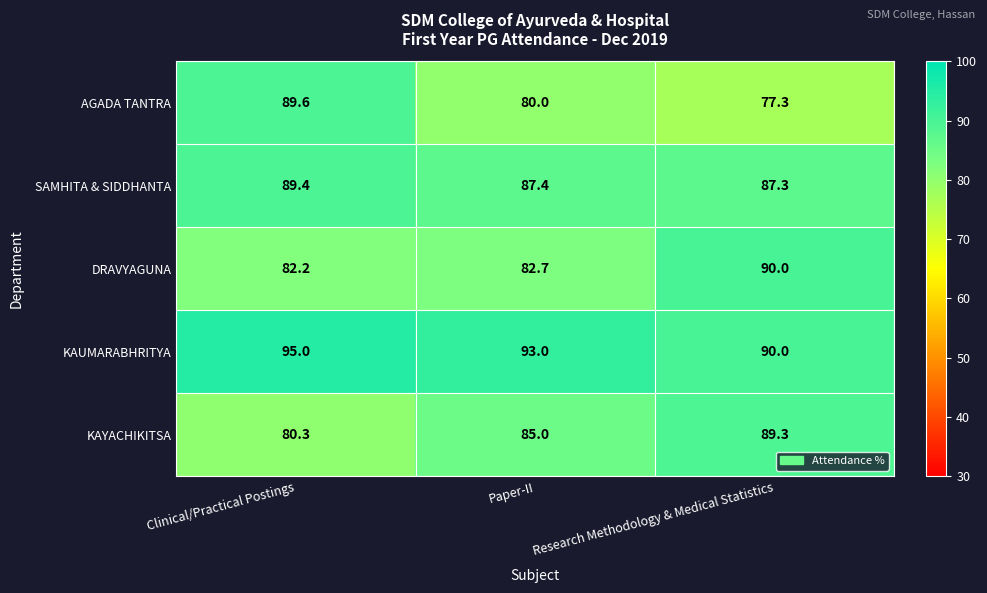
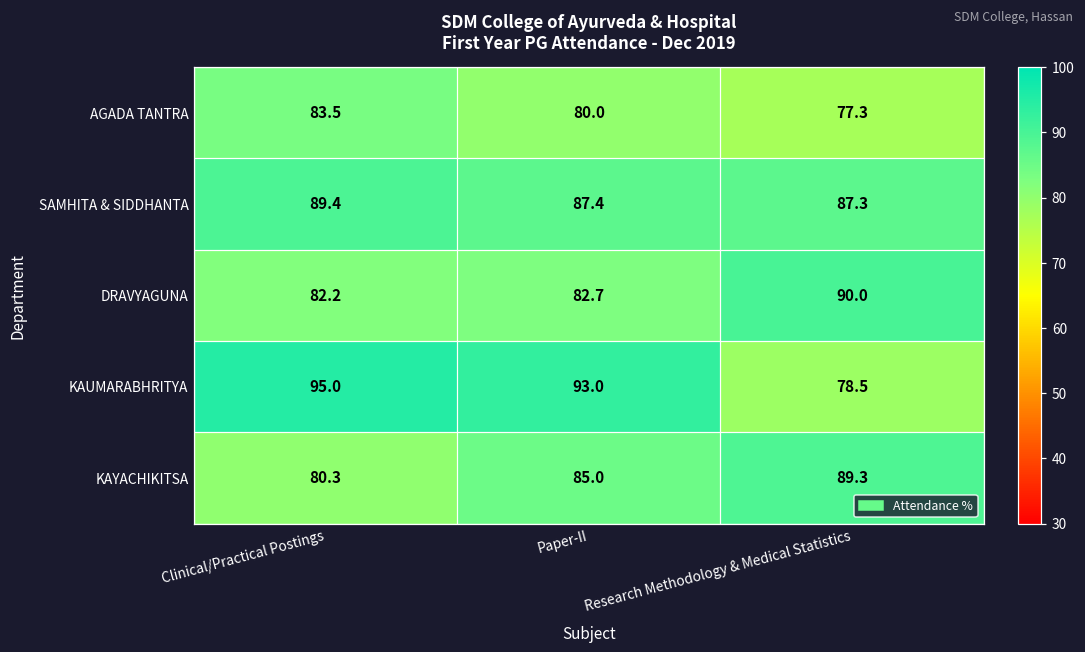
AGADA TANTRA, Clinical/Practical Postings: 89.6 -> 83.5
KAUMARABHRITYA, Research Methodology & Medical Statistics: 90.0 -> 78.5
